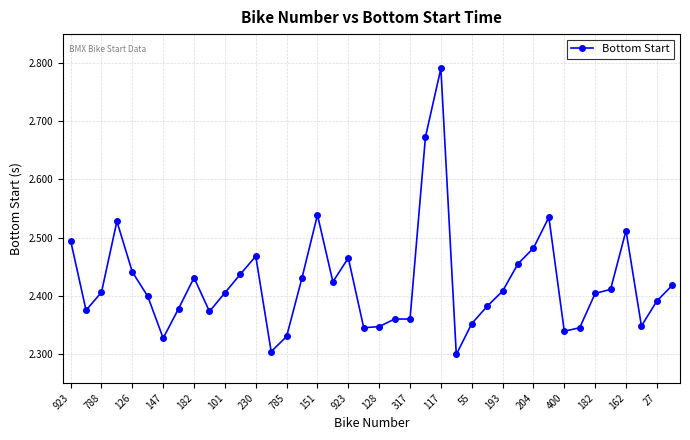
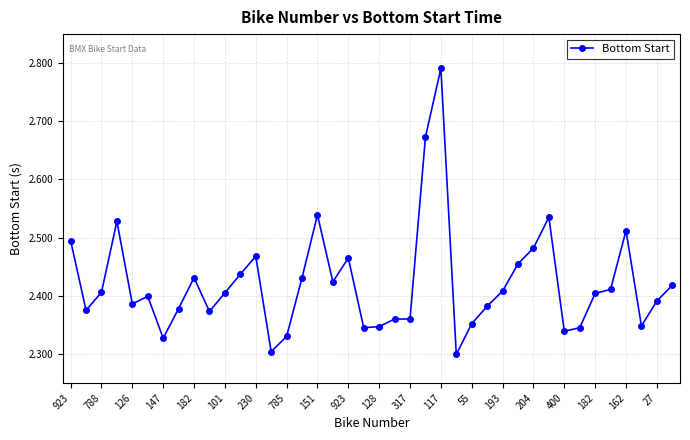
126: 2.44 -> 2.39
